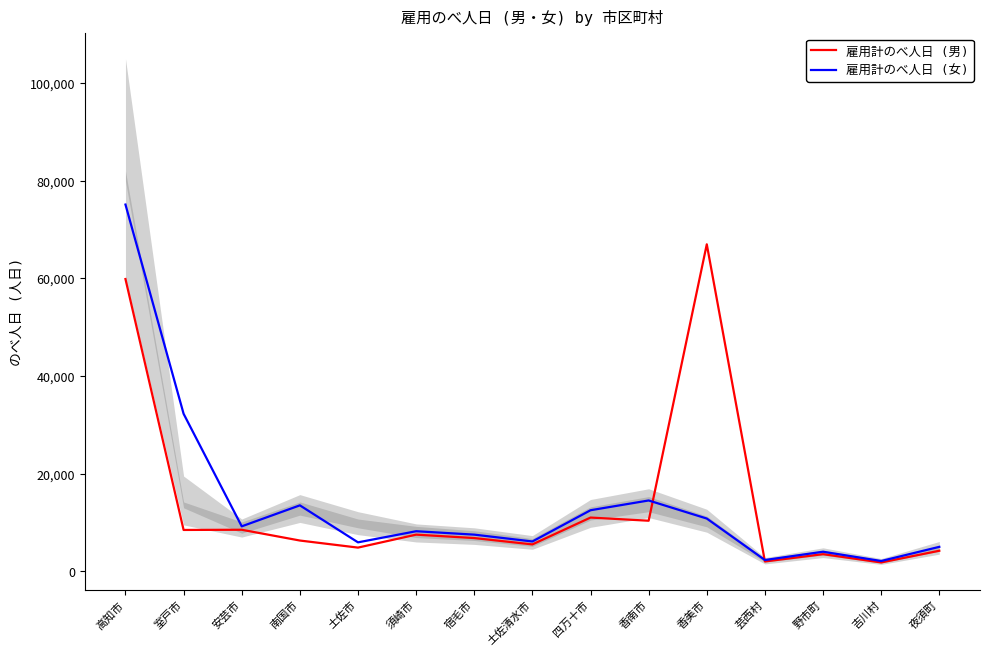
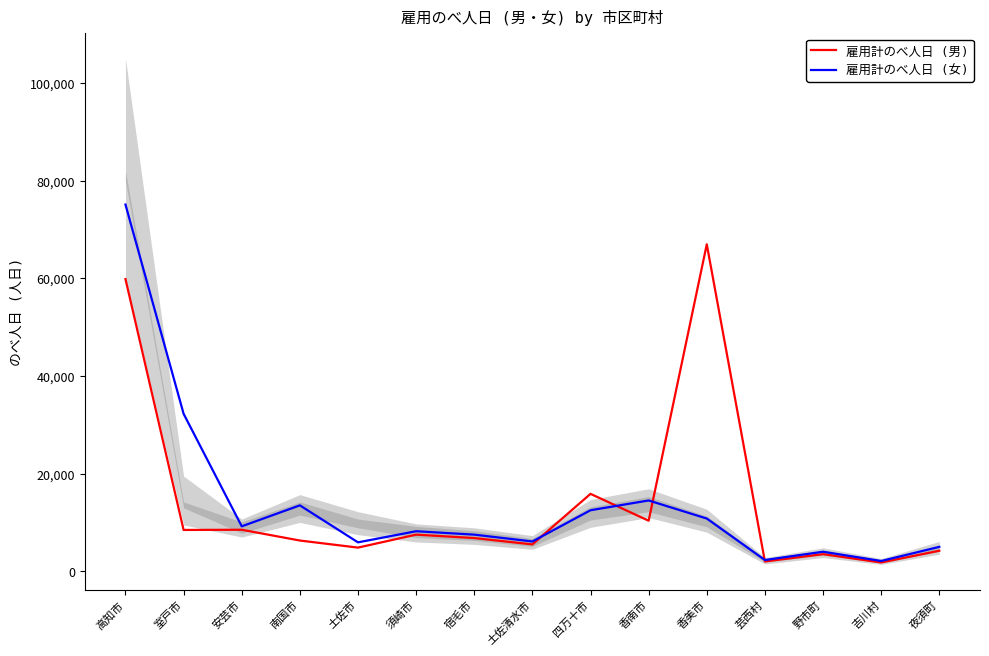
雇用計のべ人日 (男), 四万十市: 11,000 -> 16,000
